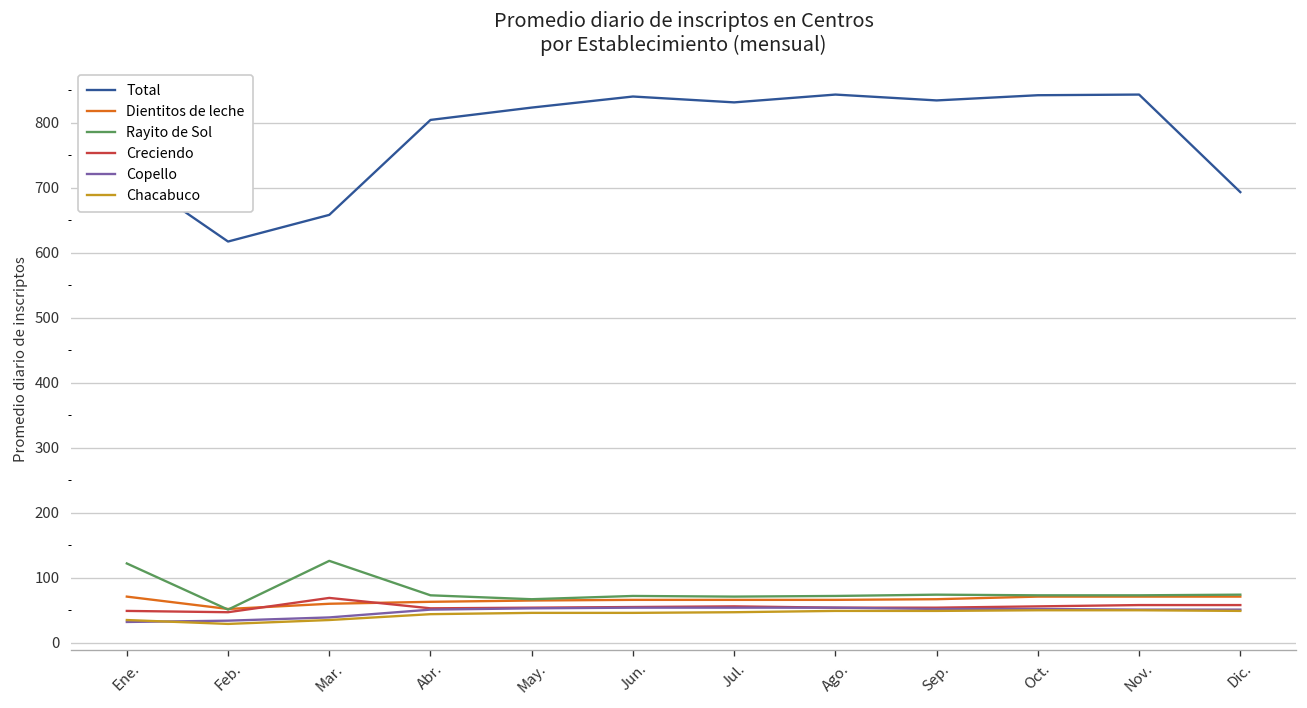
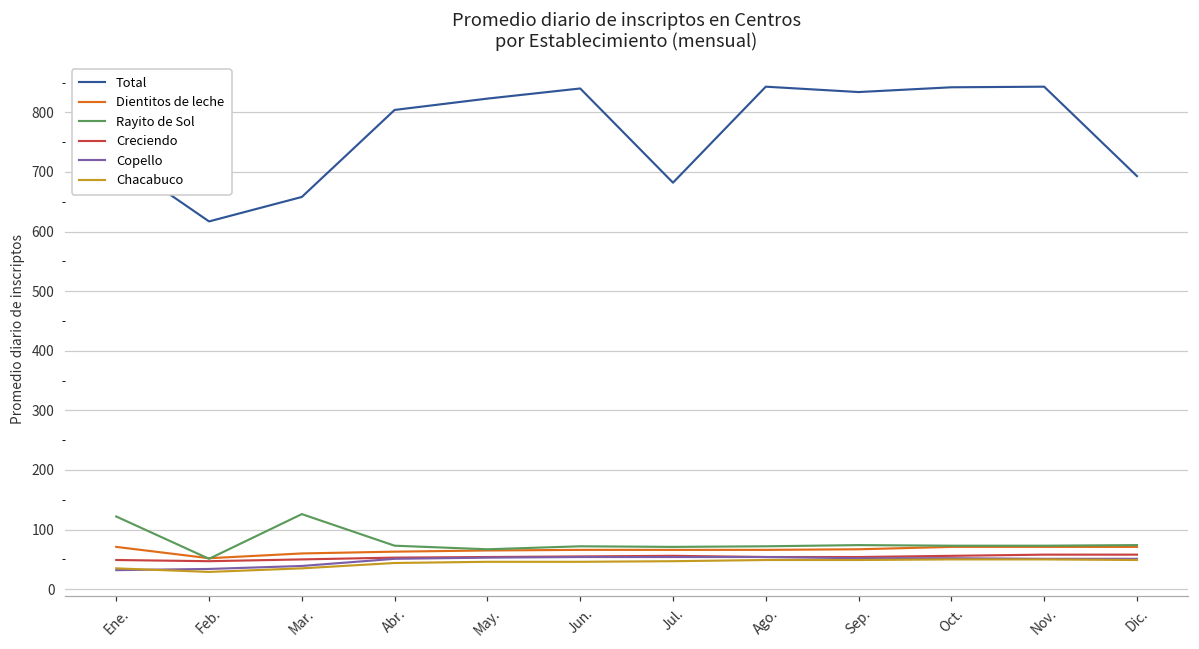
Creciendo, Mar.: 70 -> 50
Total, Jul.: 830 -> 680
